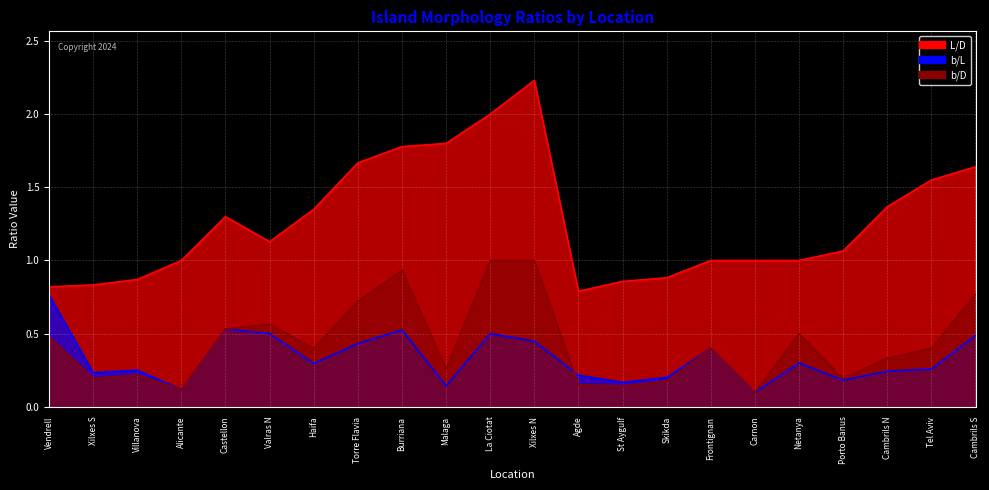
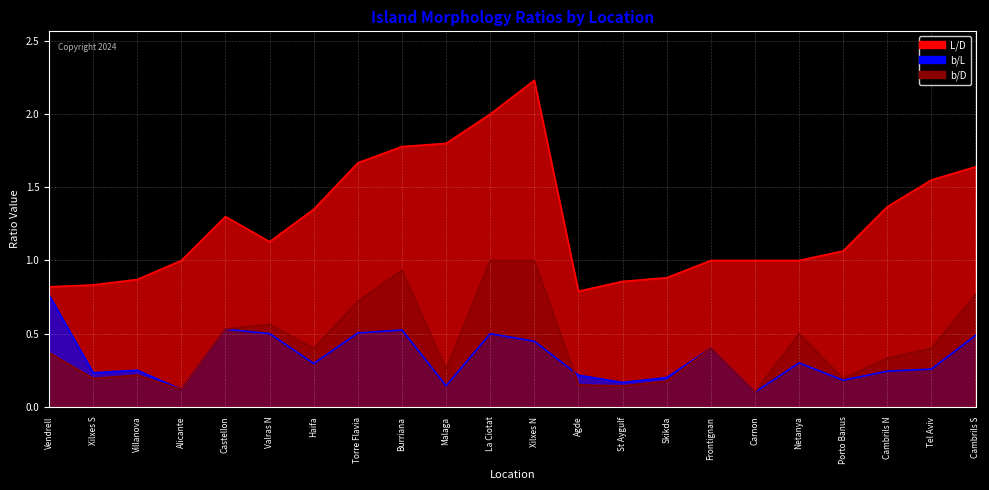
b/D, Vendrell: 0.48 -> 0.37
b/L, Torre Flavia: 0.43 -> 0.51
